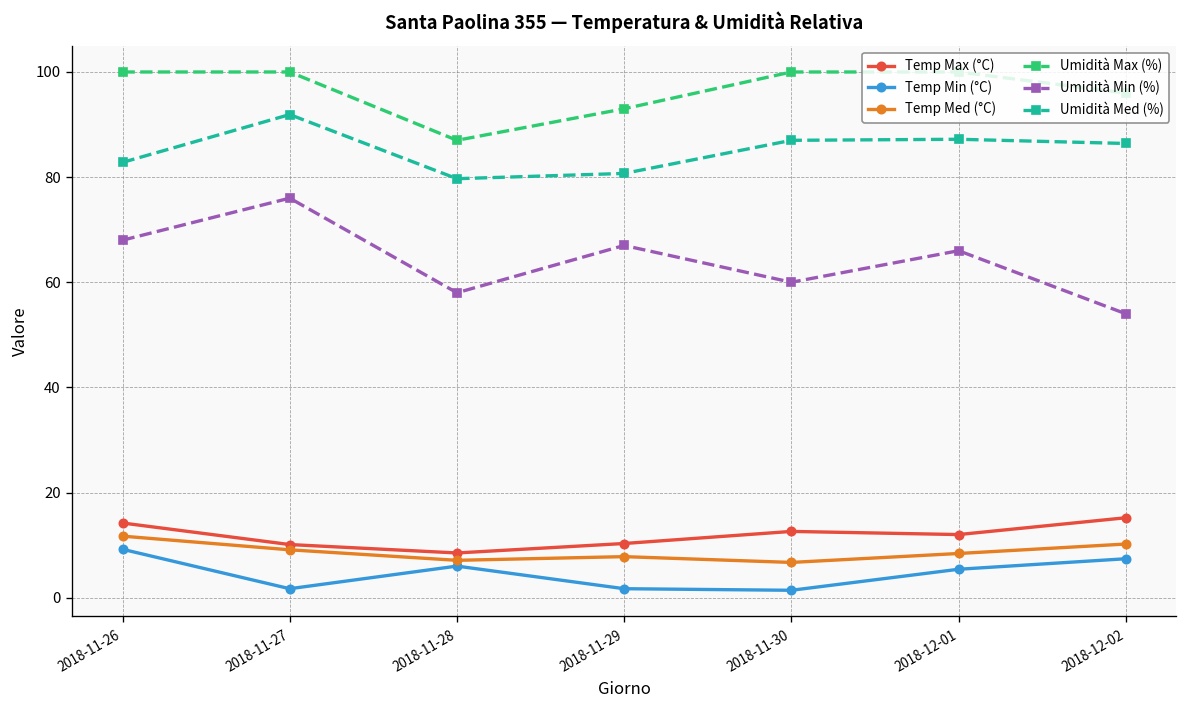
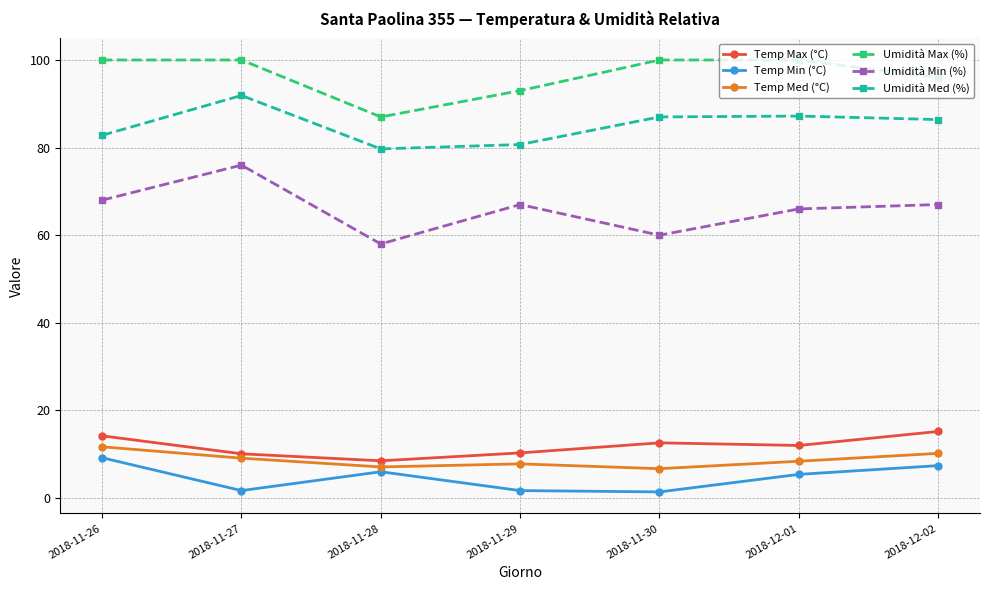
Umidità Min (%), 2018-12-02: 54 -> 67
